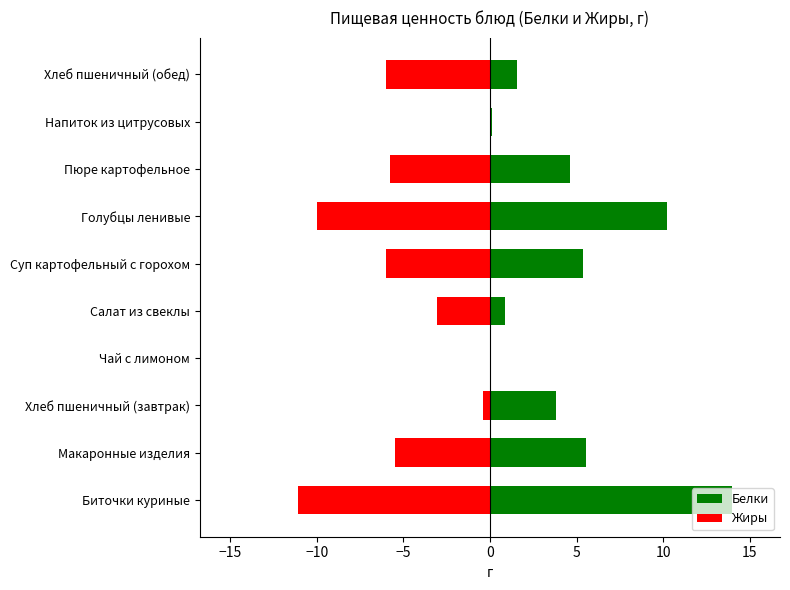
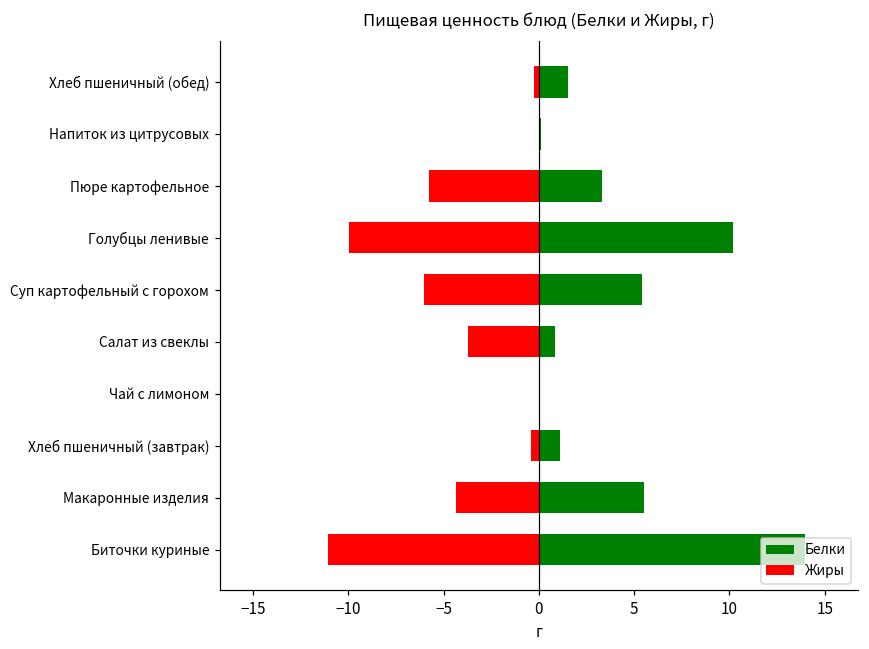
Жиры, Хлеб пшеничный (обед): -6.0 -> -0.2
Белки, Пюре картофельное: 4.6 -> 3.3
Жиры, Салат из свеклы: -3.1 -> -3.7
Белки, Хлеб пшеничный (завтрак): 3.8 -> 1.1
Жиры, Макаронные изделия: -5.5 -> -4.4
